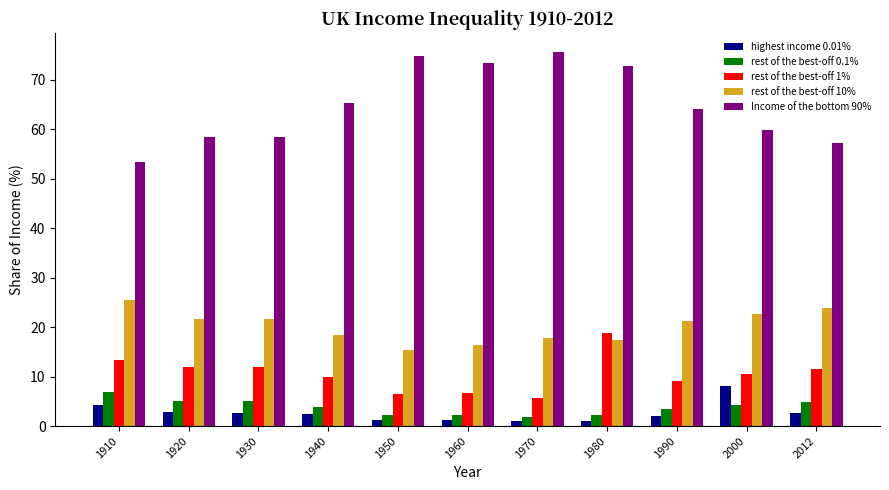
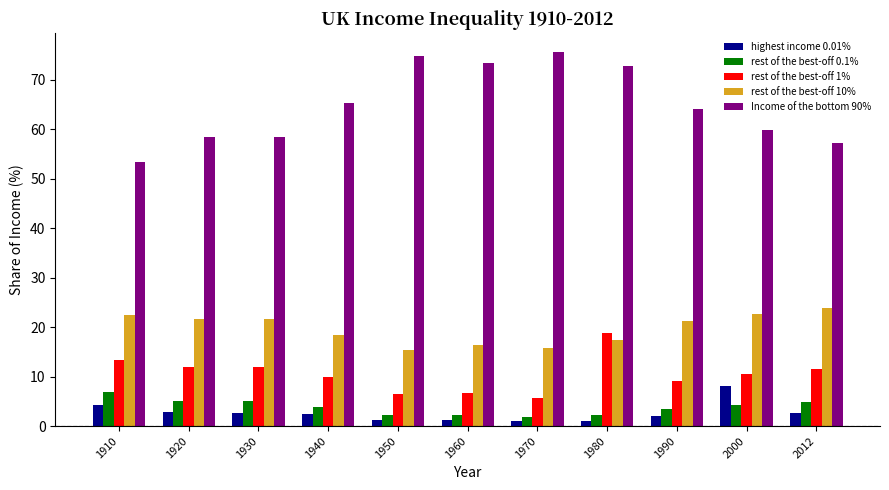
rest of the best-off 10%, 1910: 25 -> 22
rest of the best-off 10%, 1970: 18 -> 16
